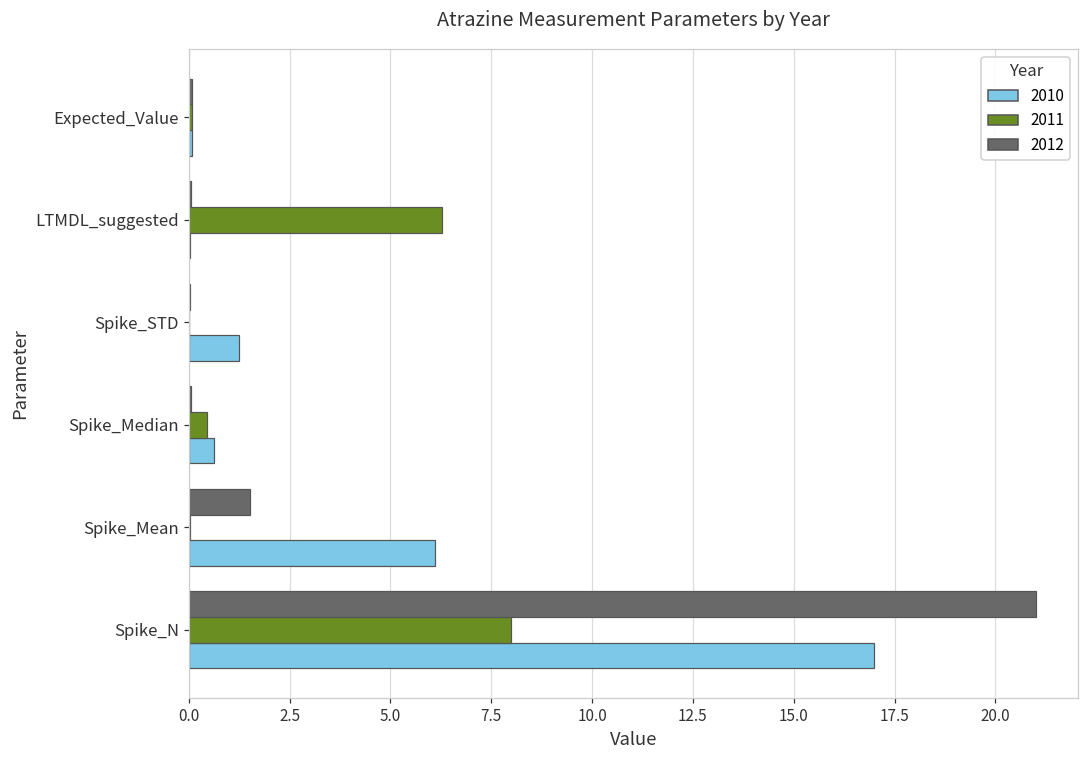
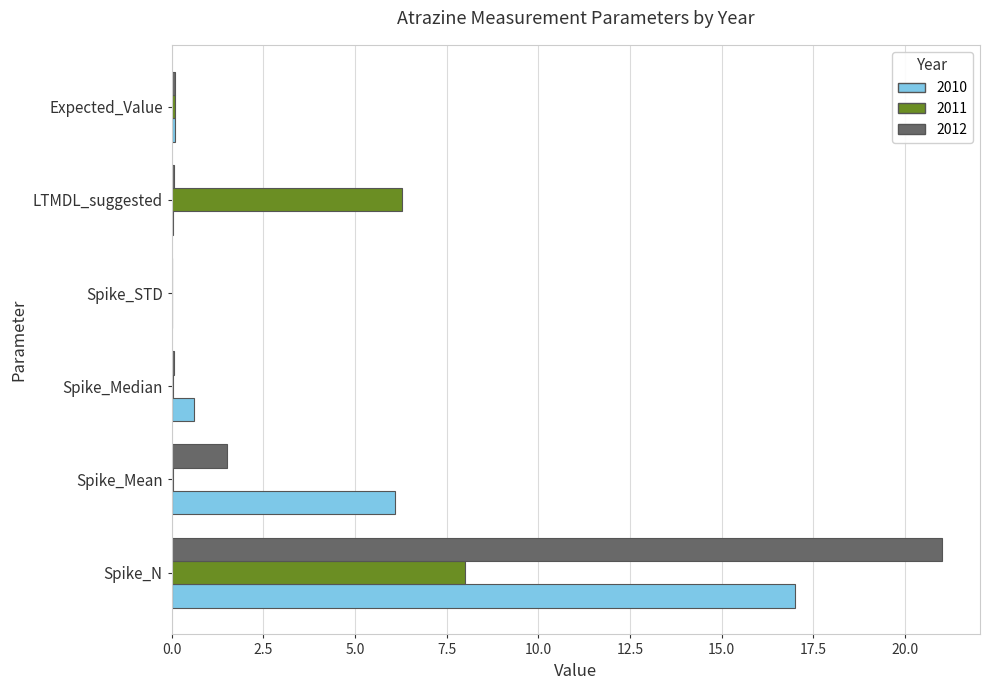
2010, Spike_STD: 1.2 -> 0.0
2011, Spike_Median: 0.5 -> 0.0
